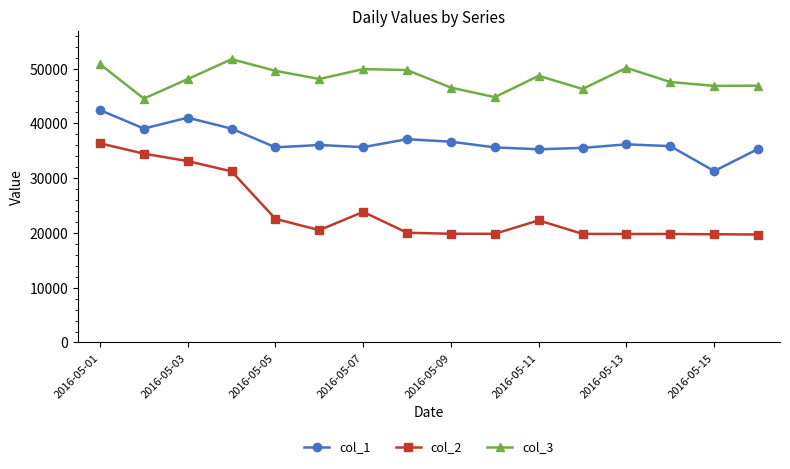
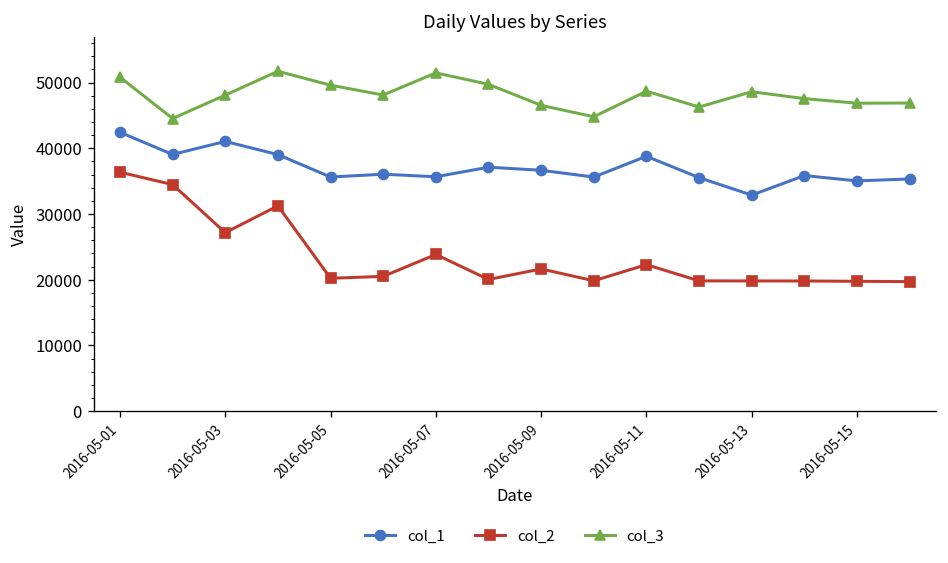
col_2, 2016-05-03: 33000 -> 27000
col_2, 2016-05-05: 23000 -> 20000
col_3, 2016-05-07: 50000 -> 51000
col_2, 2016-05-09: 20000 -> 22000
col_1, 2016-05-11: 35000 -> 39000
col_1, 2016-05-13: 36000 -> 33000
col_3, 2016-05-13: 50000 -> 49000
col_1, 2016-05-15: 31000 -> 35000
